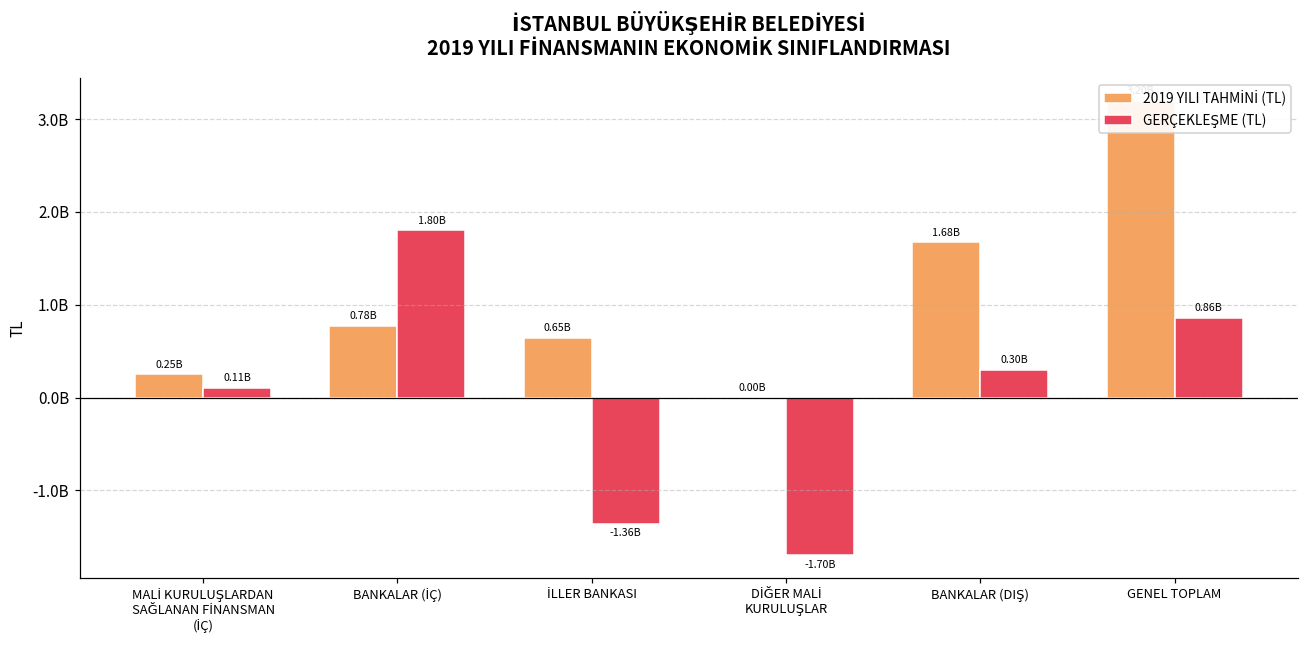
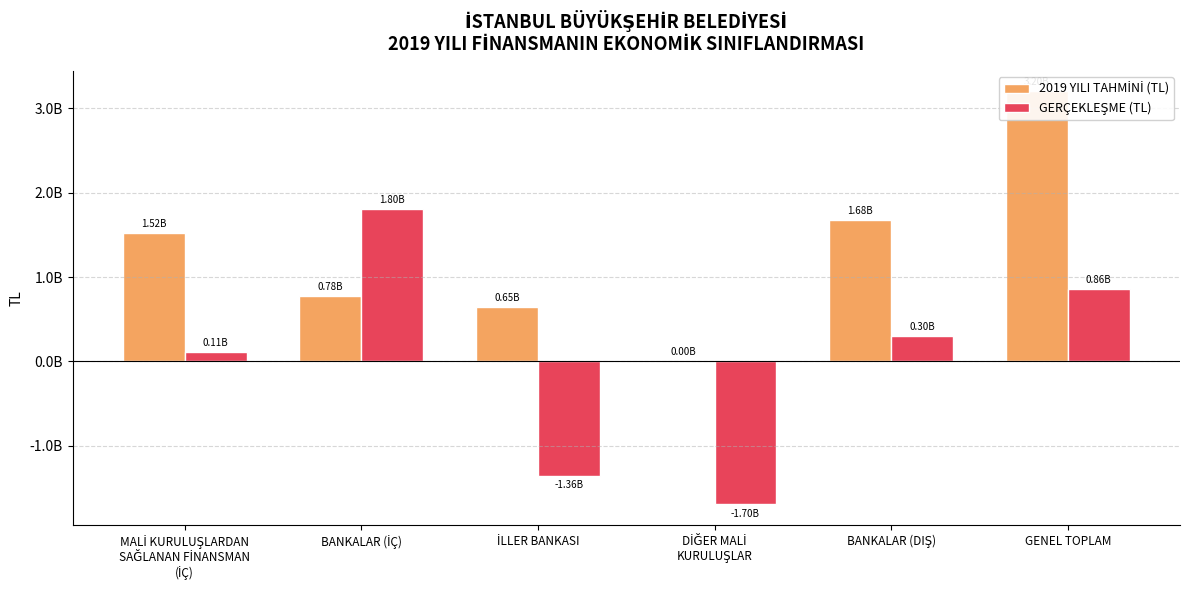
2019 YILI TAHMİNİ (TL), MALİ KURULUŞLARDAN SAĞLANAN FİNANSMAN (İÇ): 0.25B -> 1.52B
